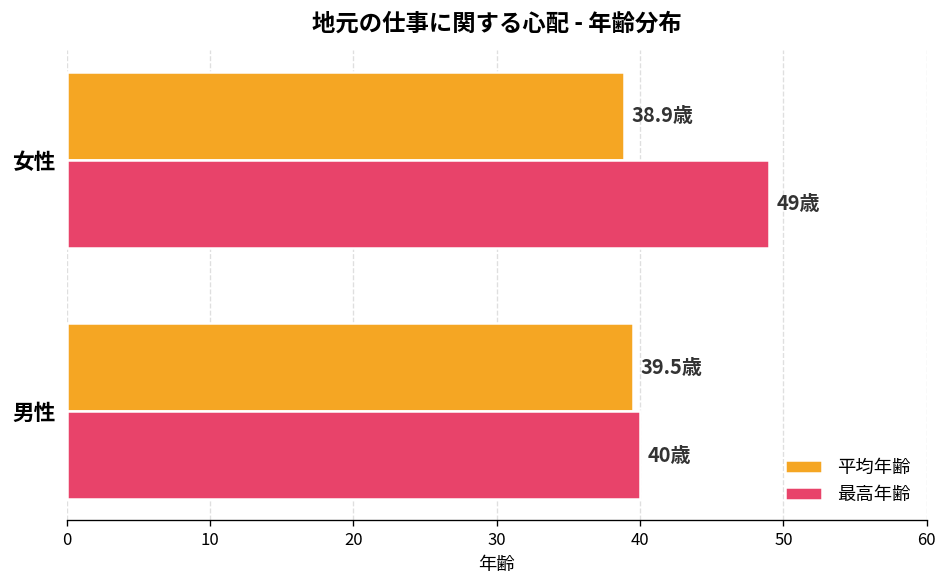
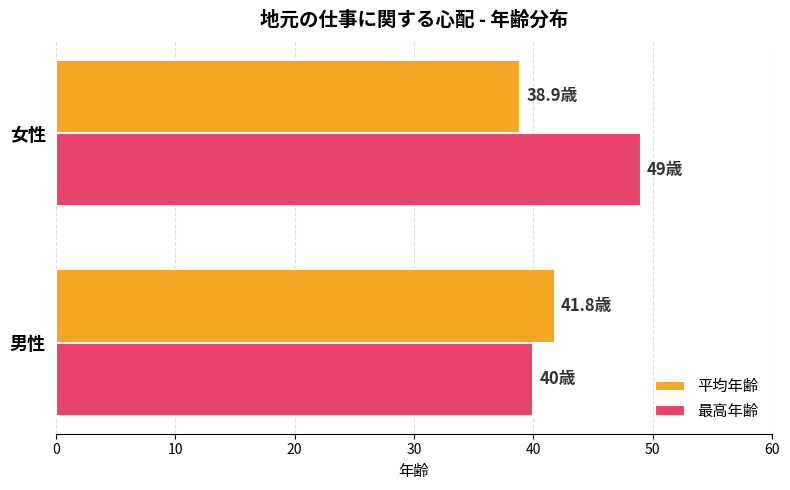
平均年齢, 男性: 39.5歳 -> 41.8歳
